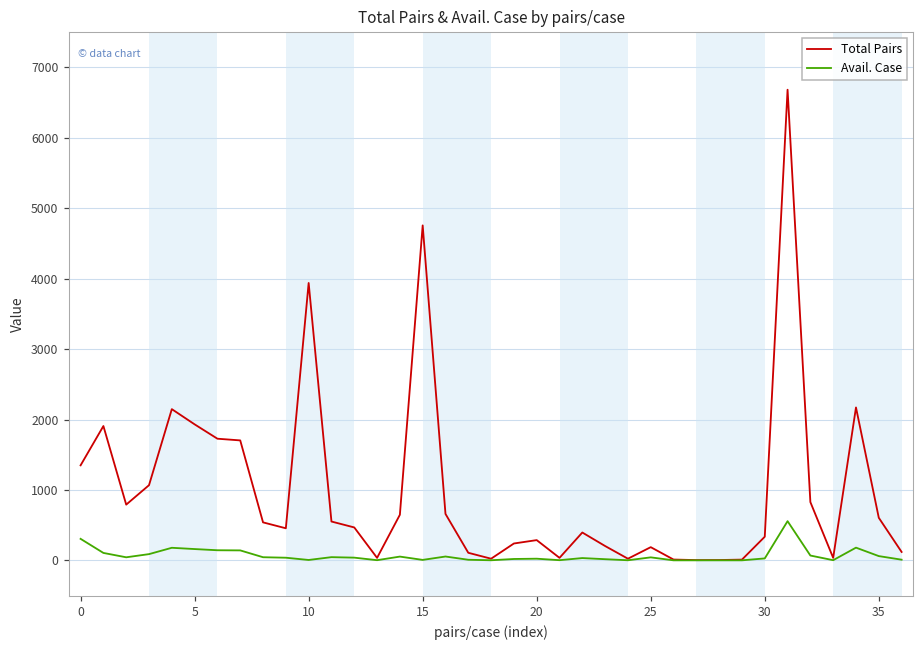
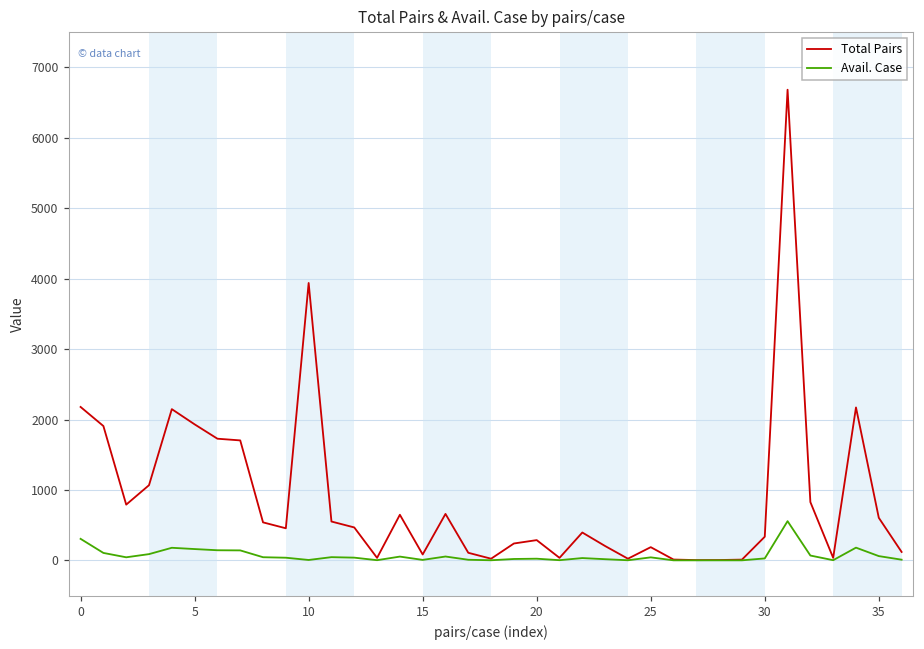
Total Pairs, 0: 1400 -> 2200
Total Pairs, 15: 4800 -> 100
